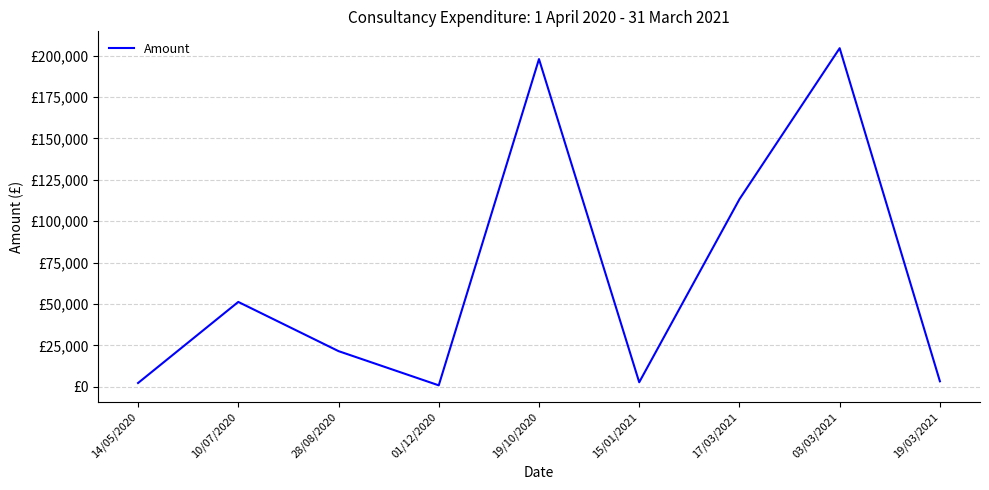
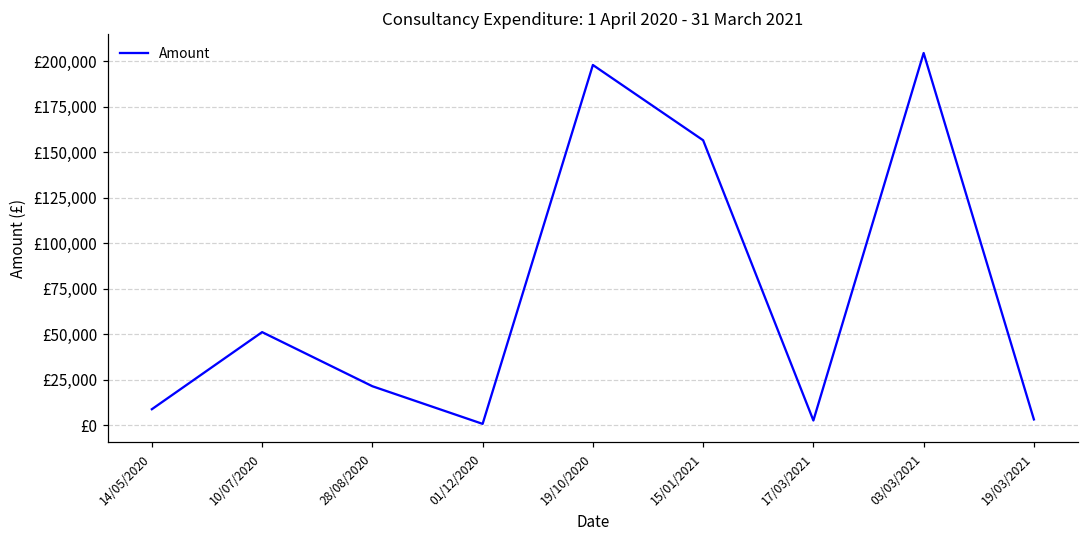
14/05/2020: £2,000 -> £9,000
15/01/2021: £3,000 -> £157,000
17/03/2021: £113,000 -> £3,000
